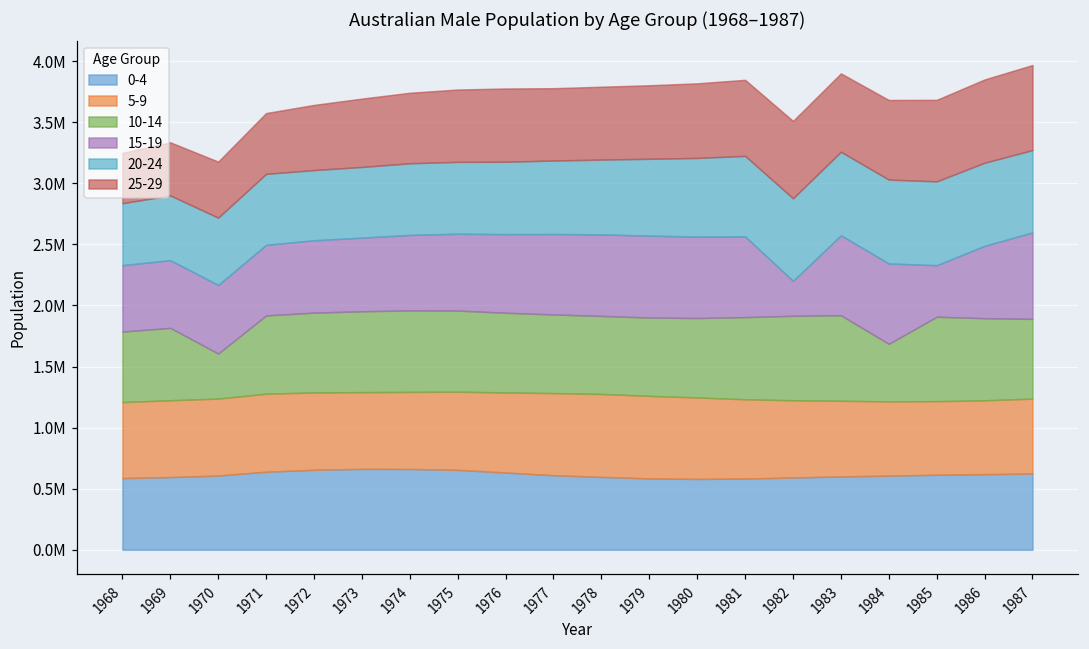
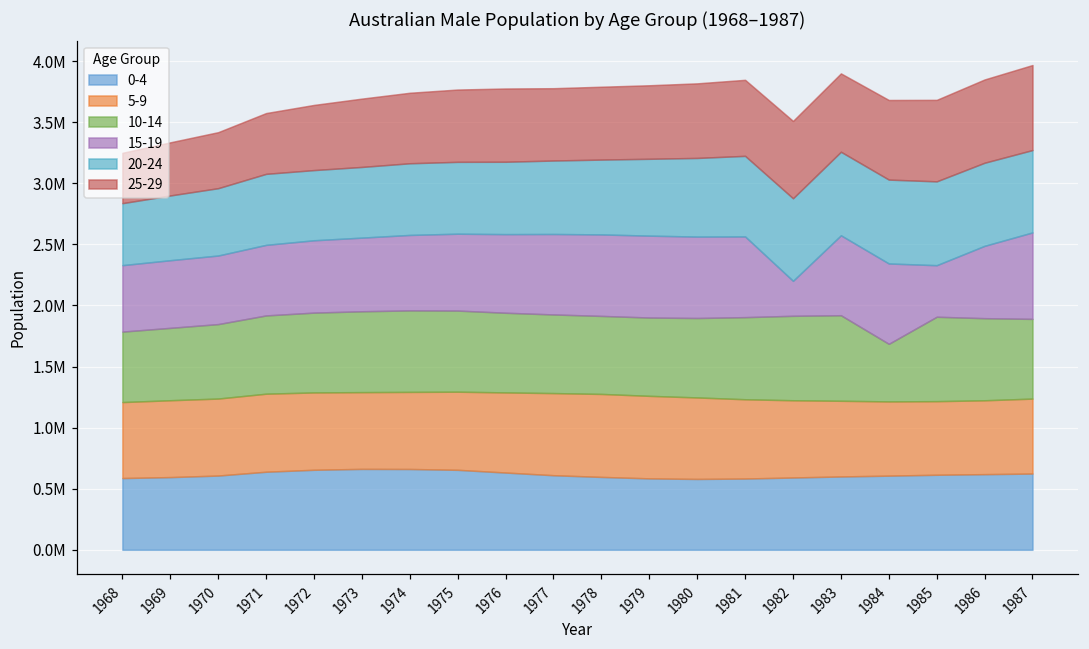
10-14, 1970: 370000 -> 610000
